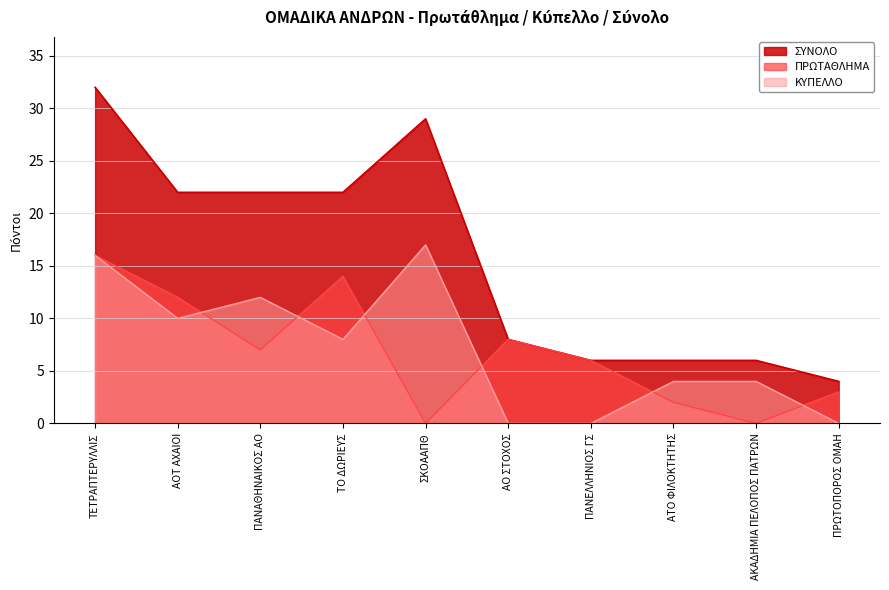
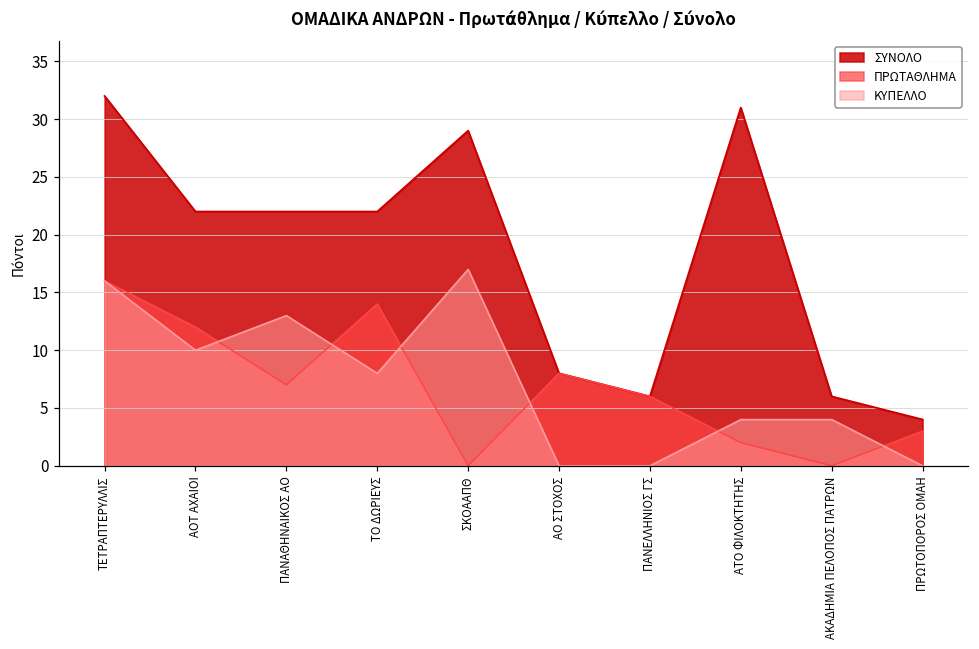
ΚΥΠΕΛΛΟ, ΠΑΝΑΘΗΝΑΙΚΟΣ ΑΟ: 12 -> 13
ΣΥΝΟΛΟ, ΑΤΟ ΦΙΛΟΚΤΗΤΗΣ: 6 -> 31
